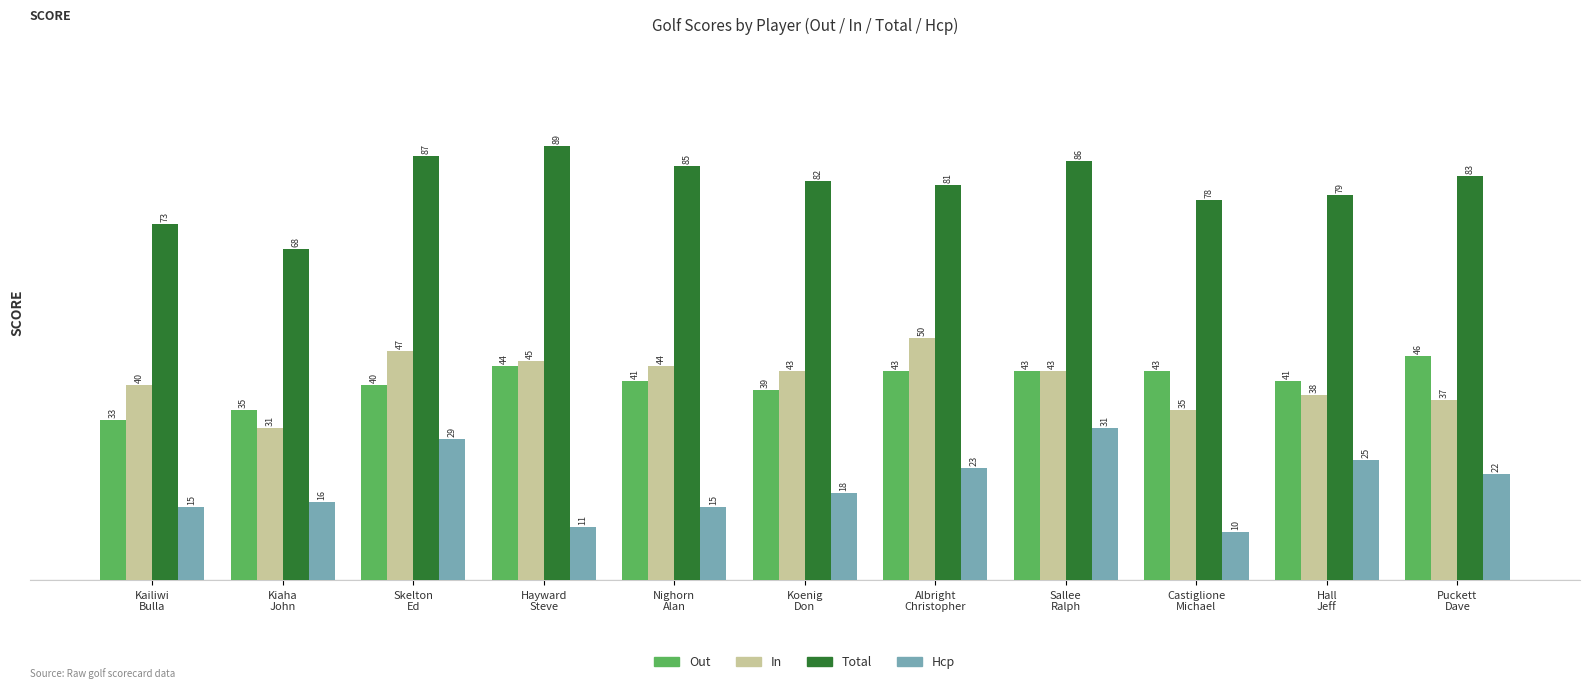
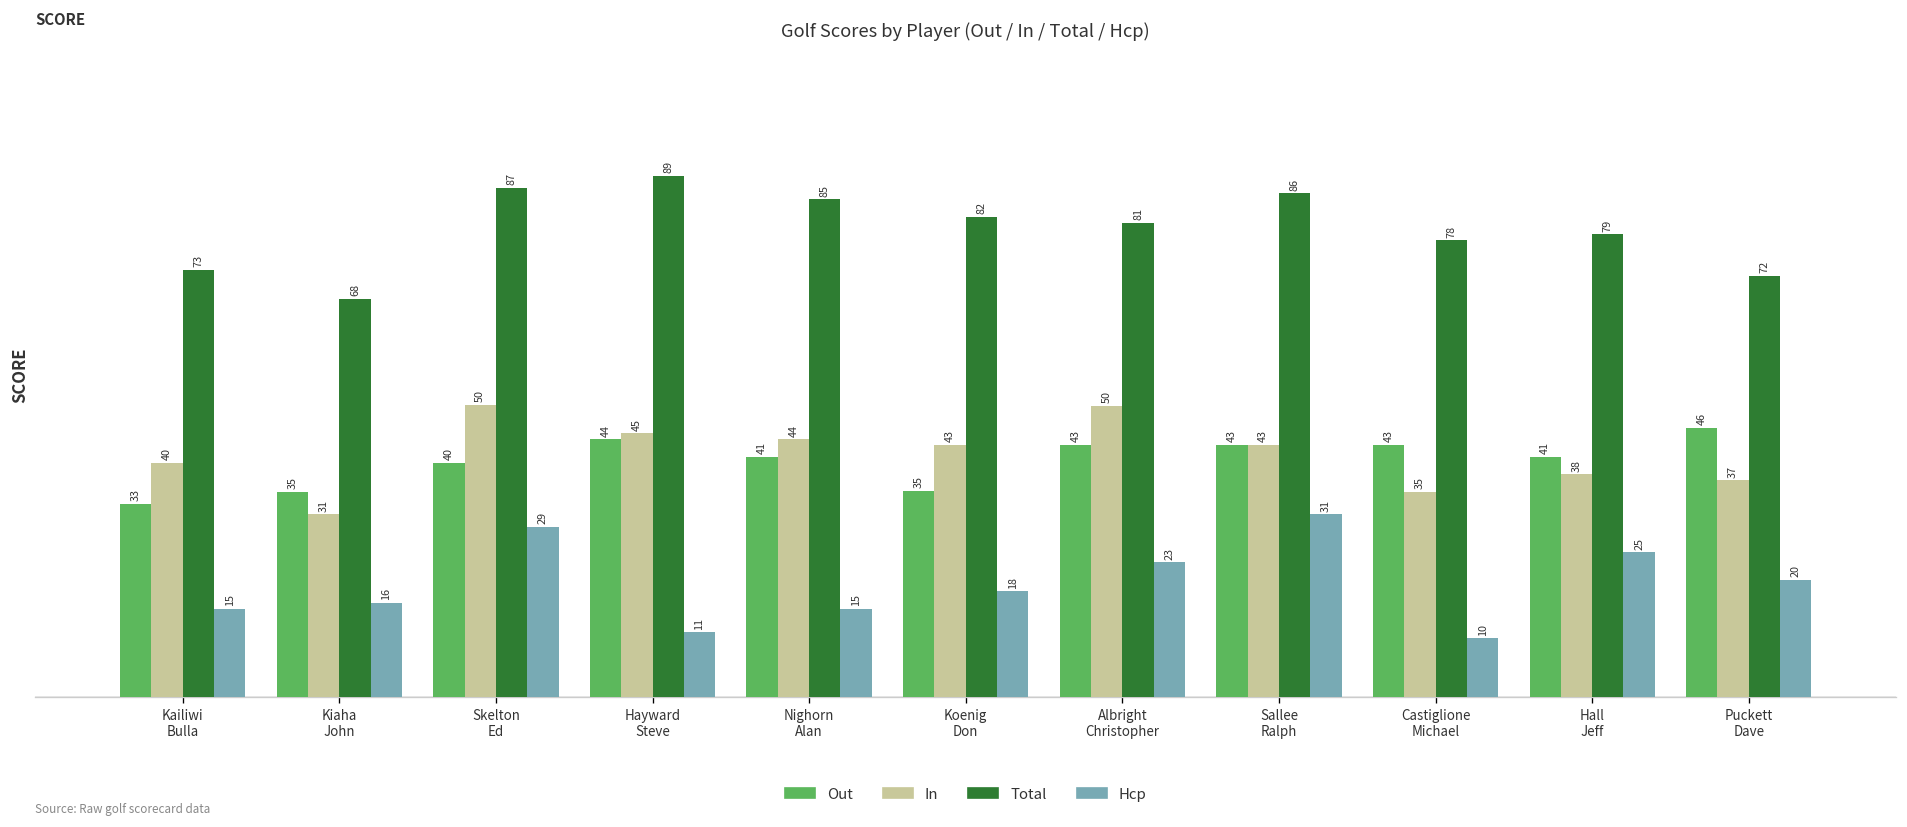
In, Skelton Ed: 47 -> 50
Out, Koenig Don: 39 -> 35
Total, Puckett Dave: 83 -> 72
Hcp, Puckett Dave: 22 -> 20
